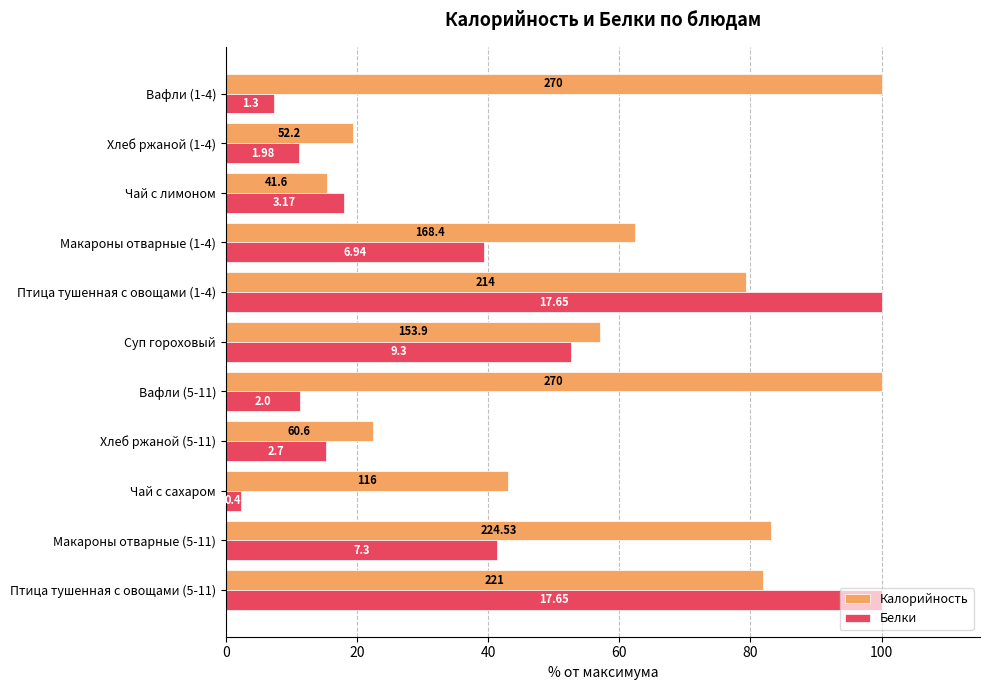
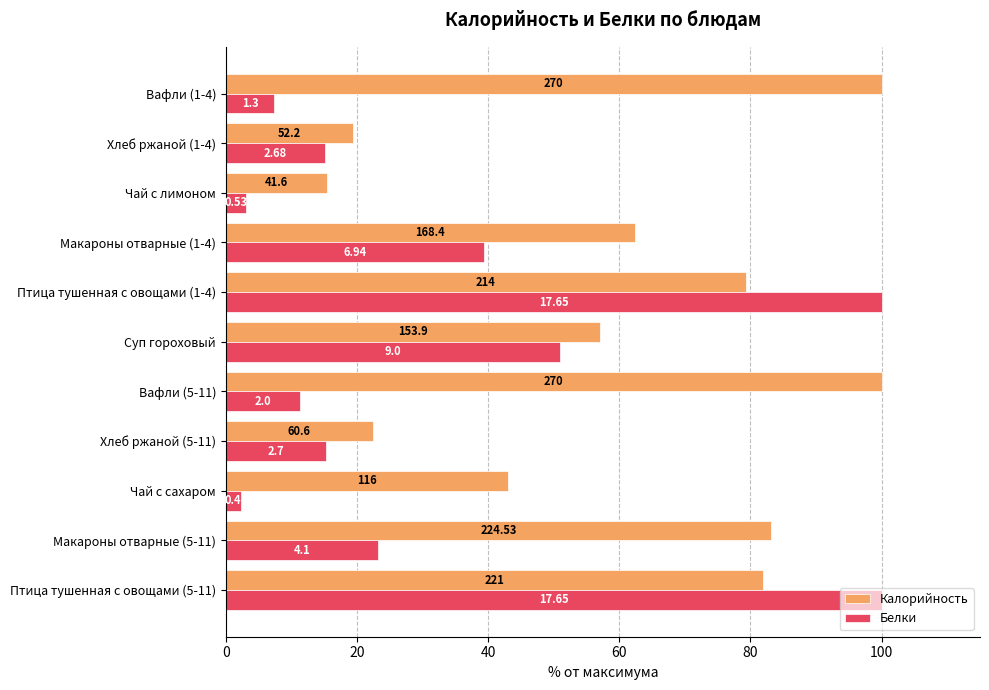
Белки, Хлеб ржаной (1-4): 1.98 -> 2.68
Белки, Чай с лимоном: 3.17 -> 0.53
Белки, Суп гороховый: 9.3 -> 9.0
Белки, Макароны отварные (5-11): 7.3 -> 4.1
